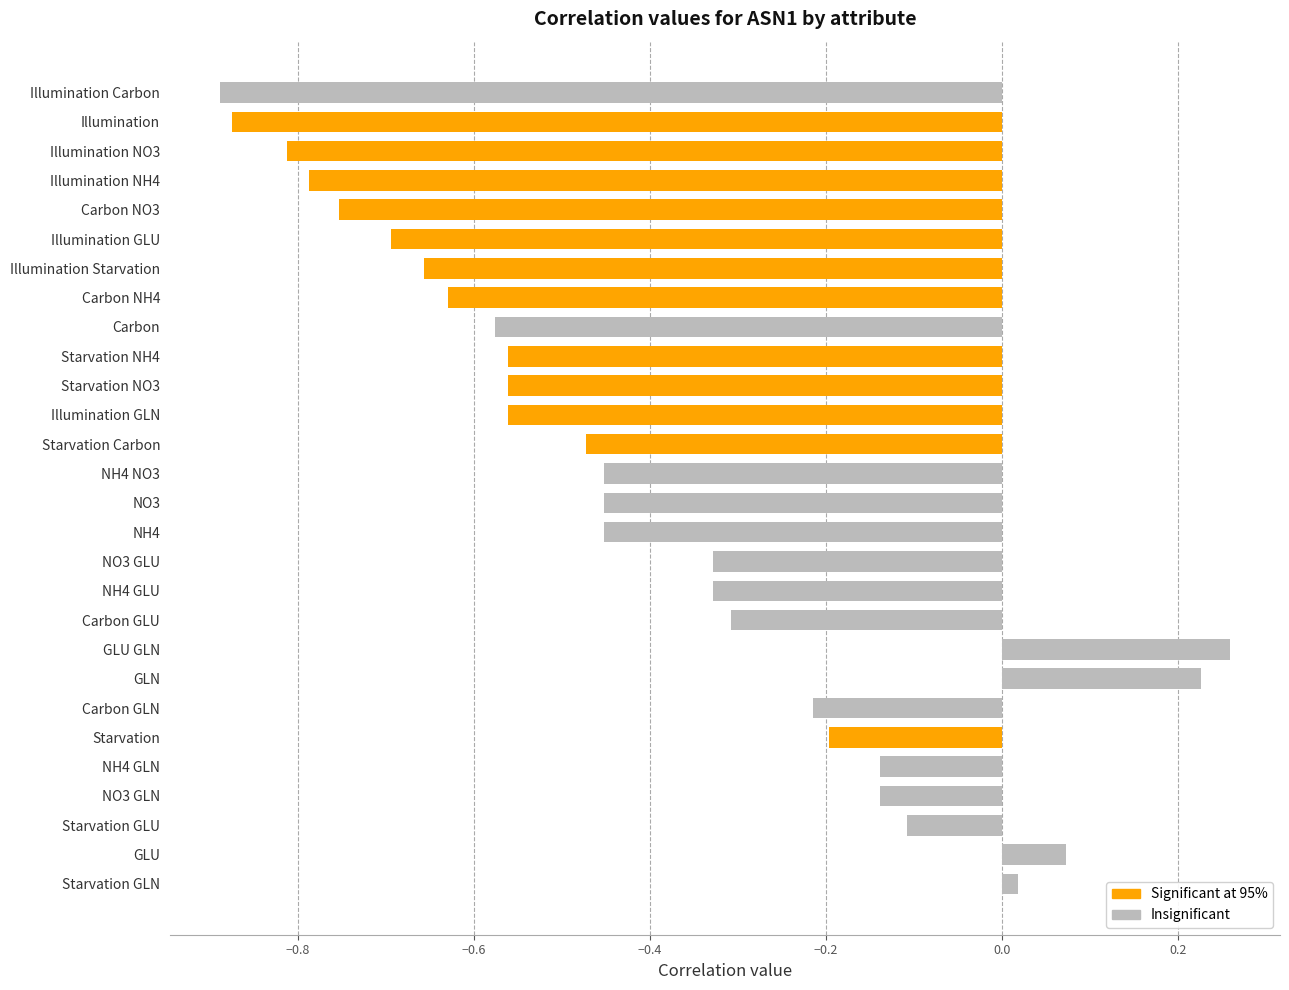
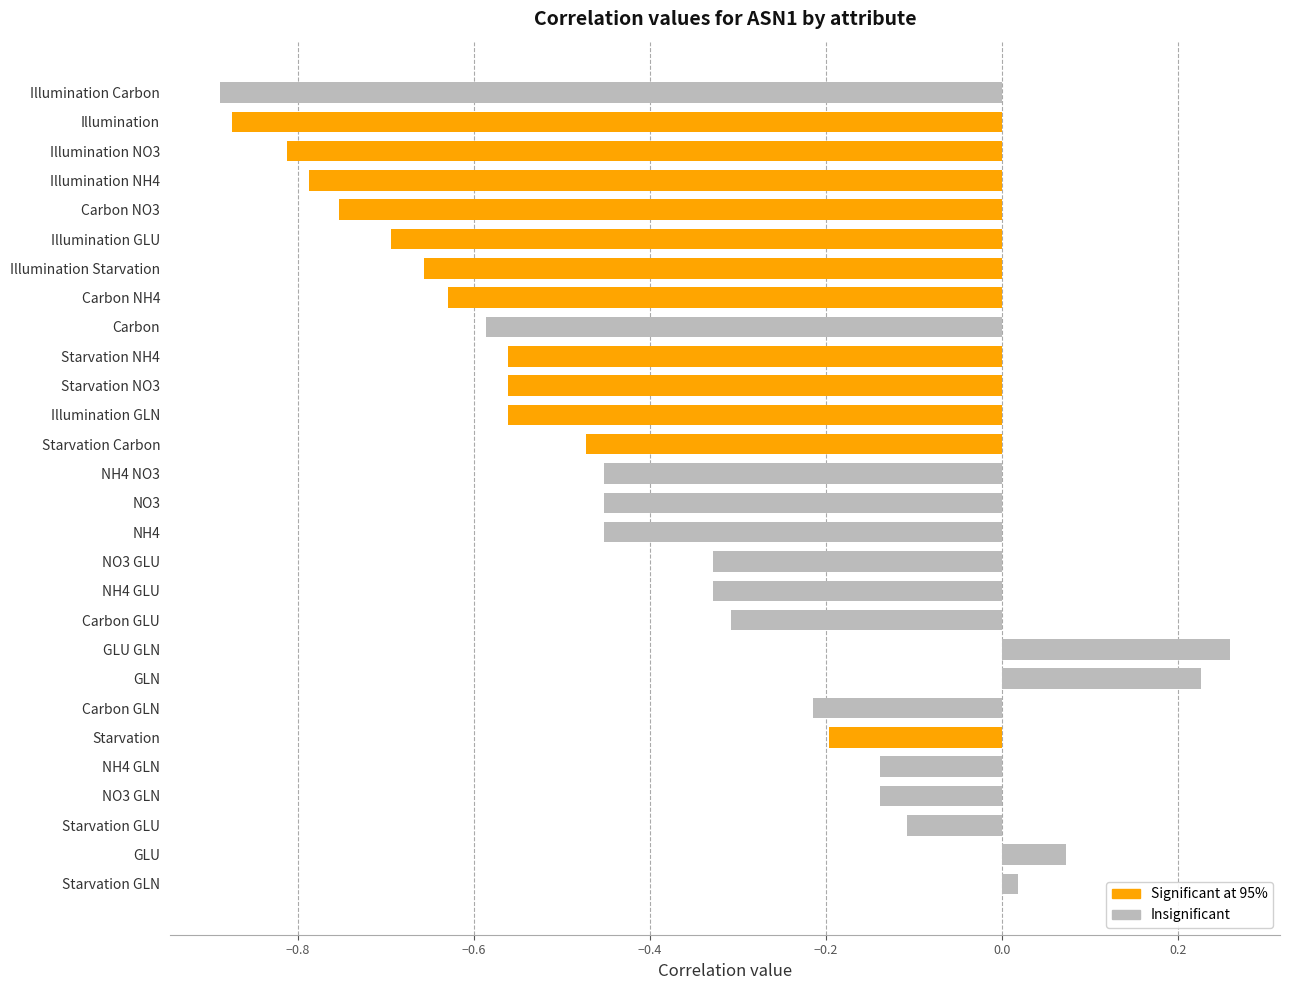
Carbon: -0.58 -> -0.59
